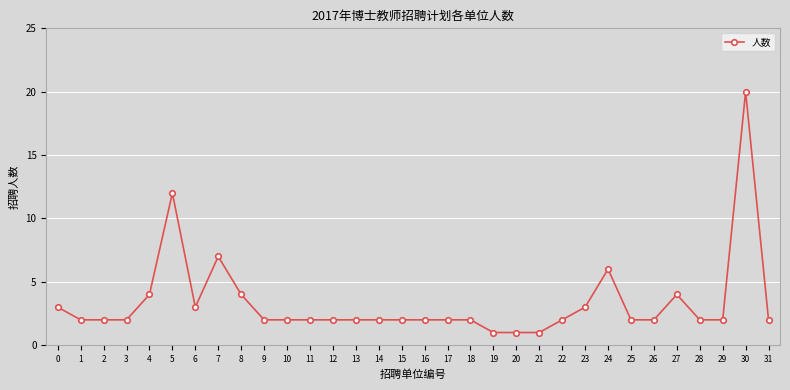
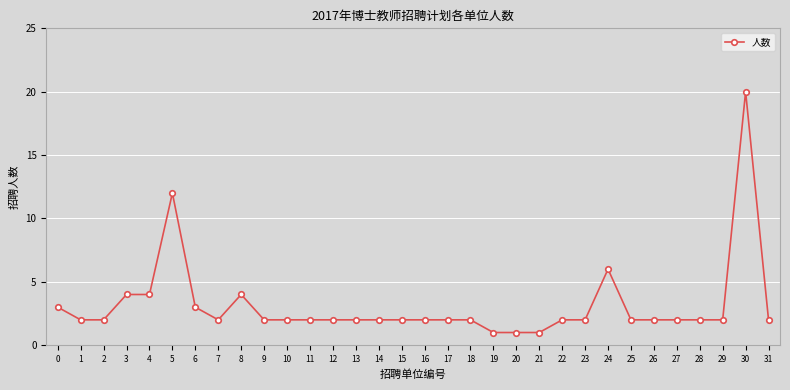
3: 2 -> 4
7: 7 -> 2
23: 3 -> 2
27: 4 -> 2
